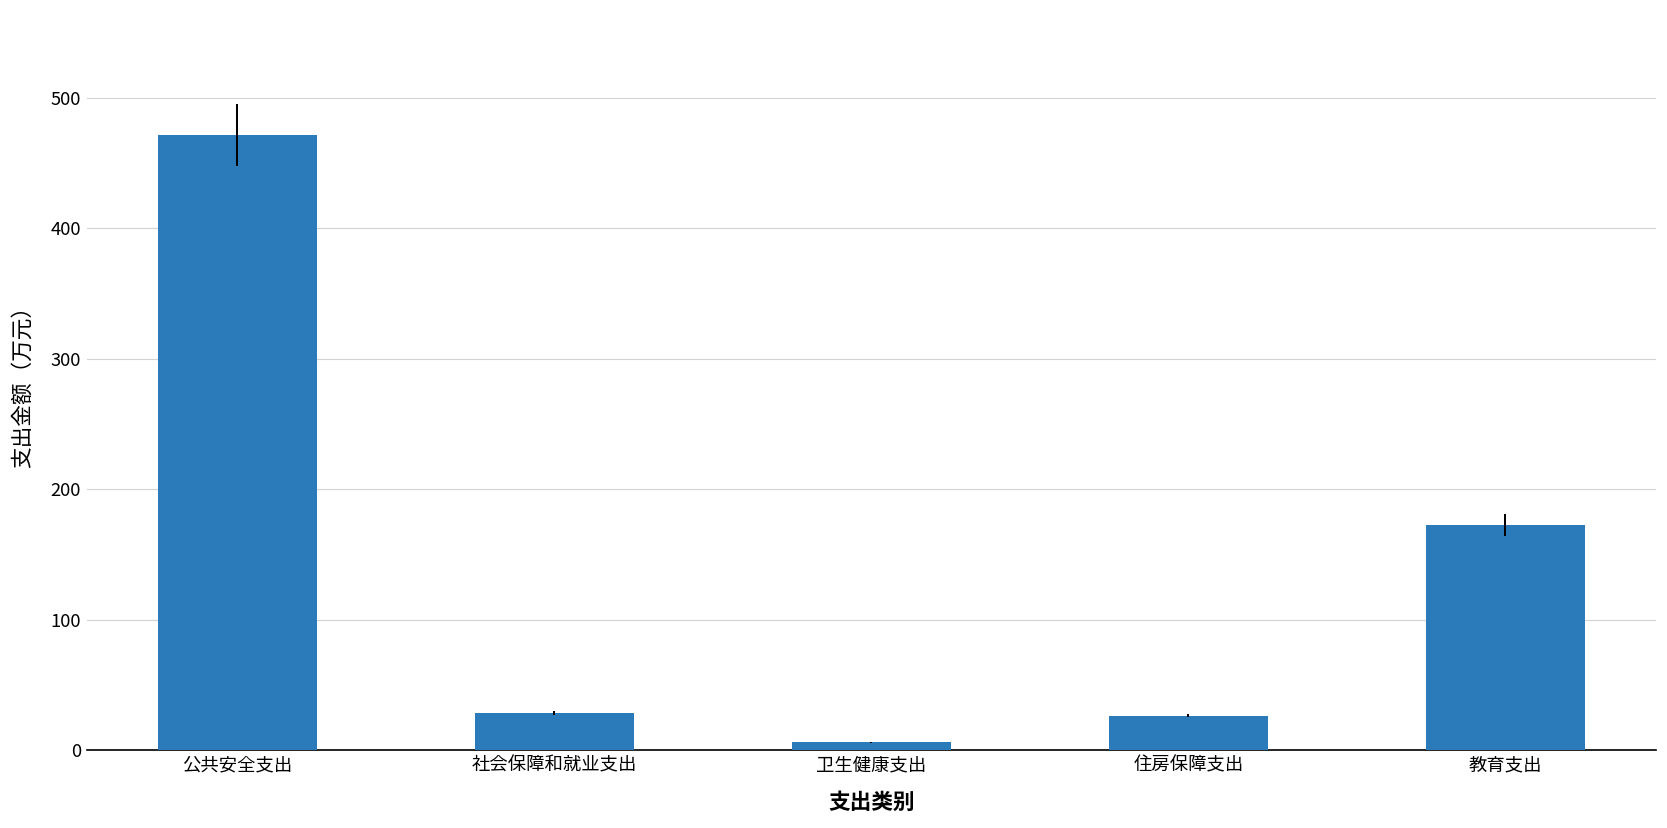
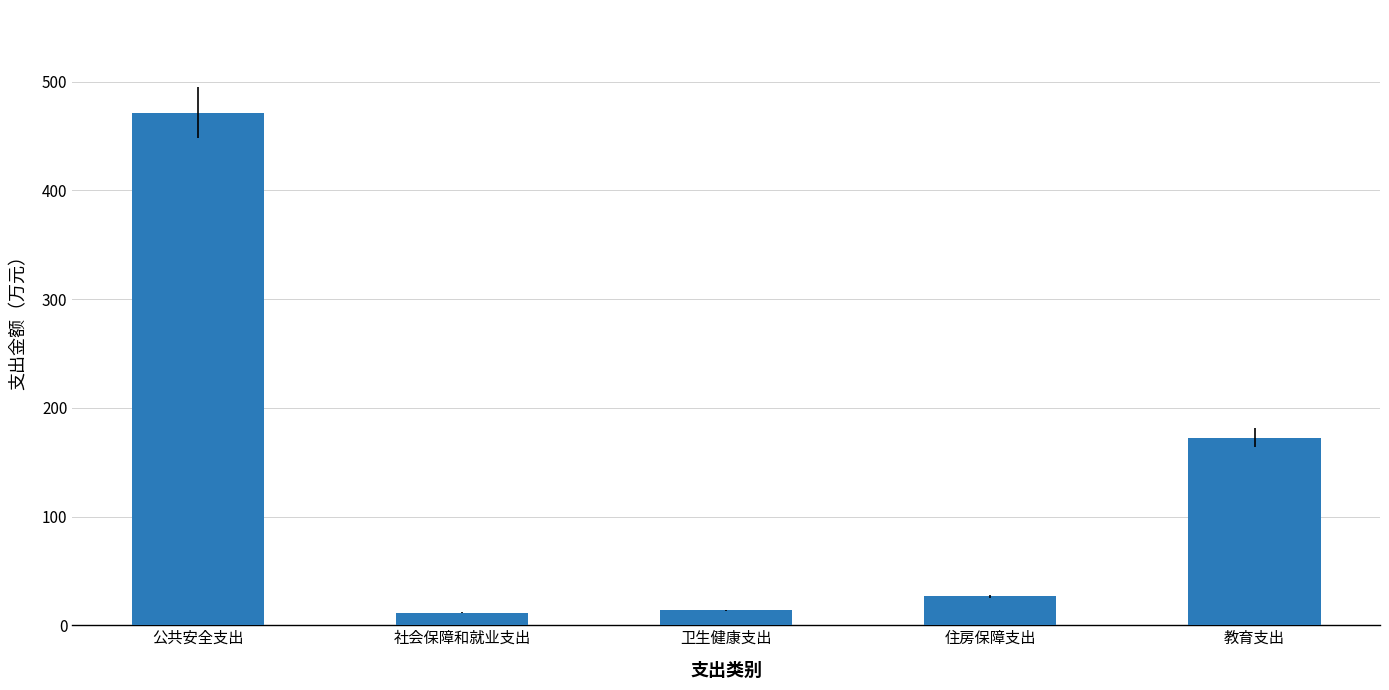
社会保障和就业支出: 28 -> 12
卫生健康支出: 6 -> 14
